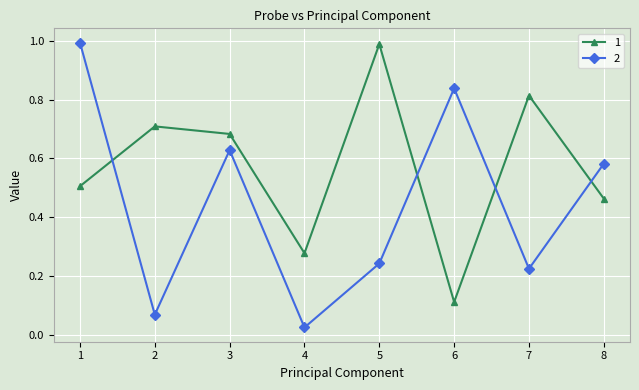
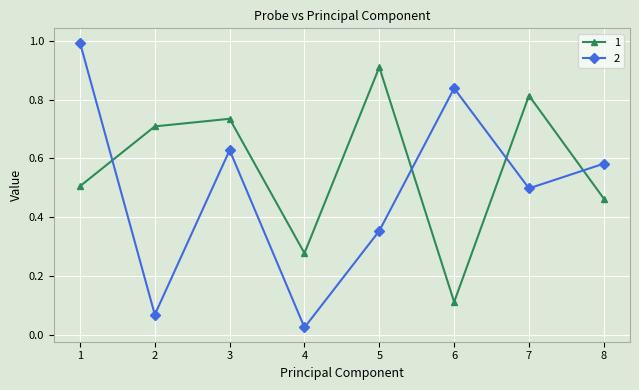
1, 3: 0.68 -> 0.74
1, 5: 0.99 -> 0.91
2, 5: 0.24 -> 0.35
2, 7: 0.22 -> 0.50
